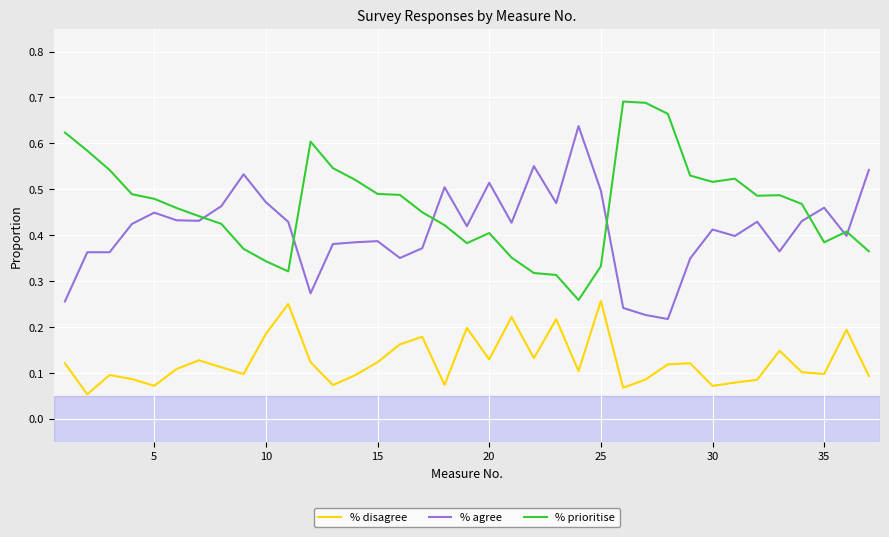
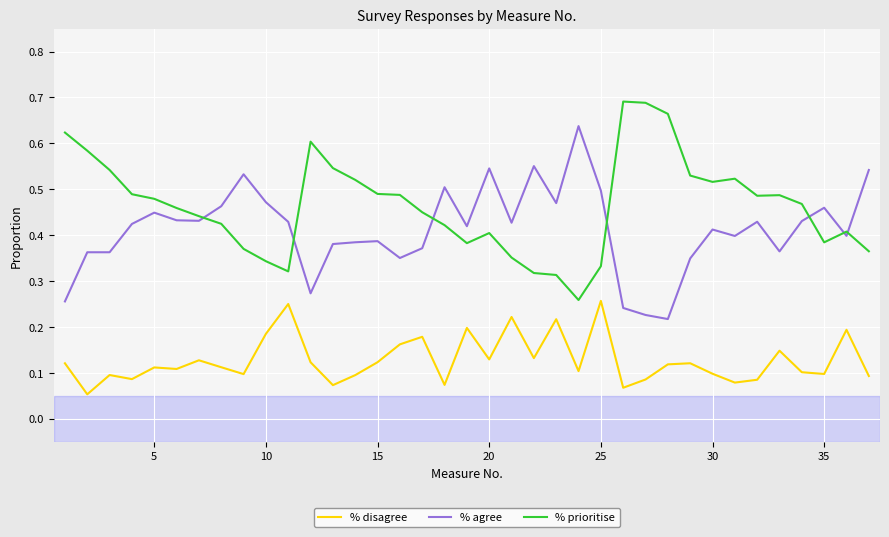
% disagree, 5: 0.07 -> 0.11
% agree, 20: 0.51 -> 0.55
% disagree, 30: 0.07 -> 0.10
